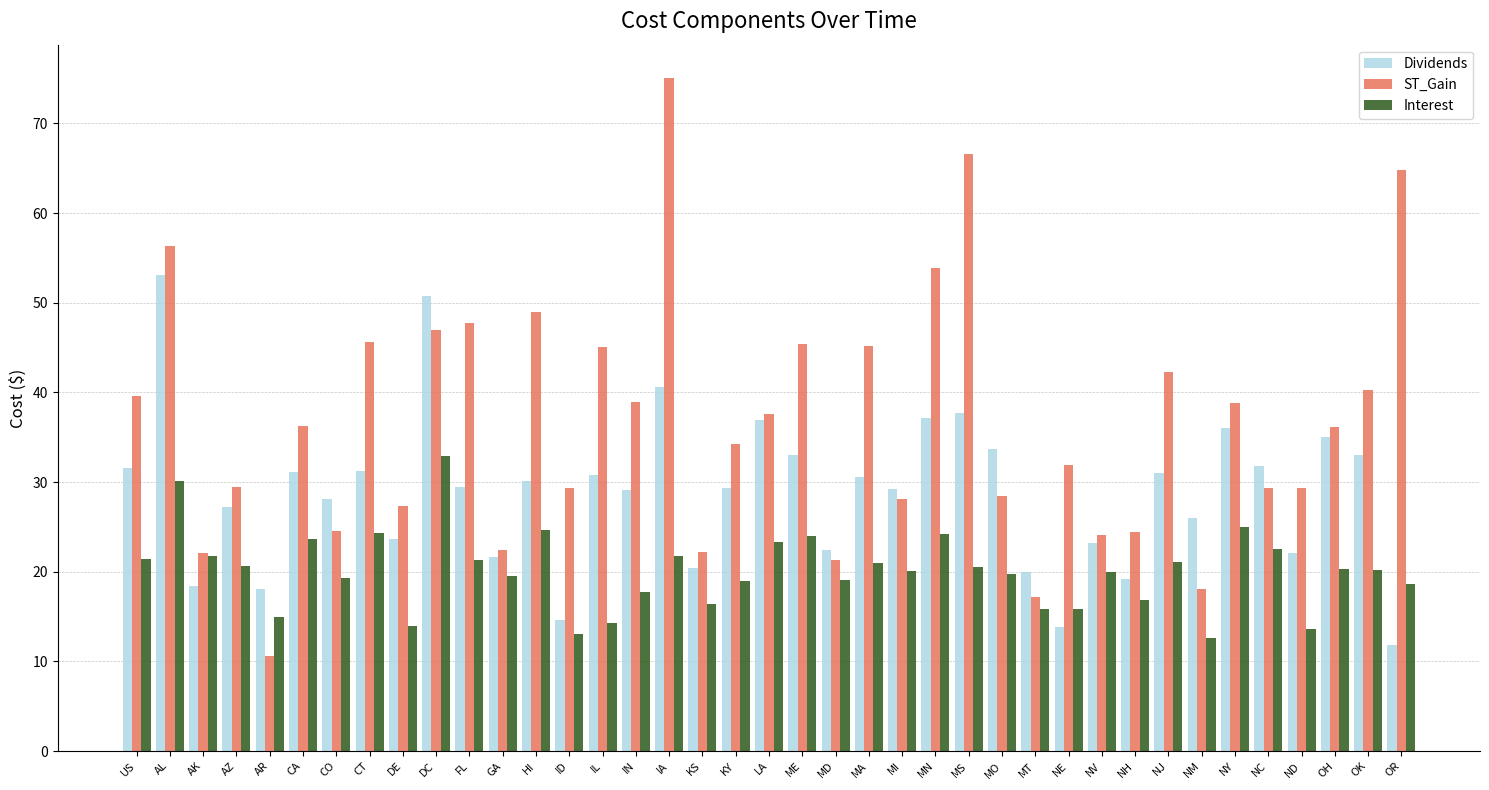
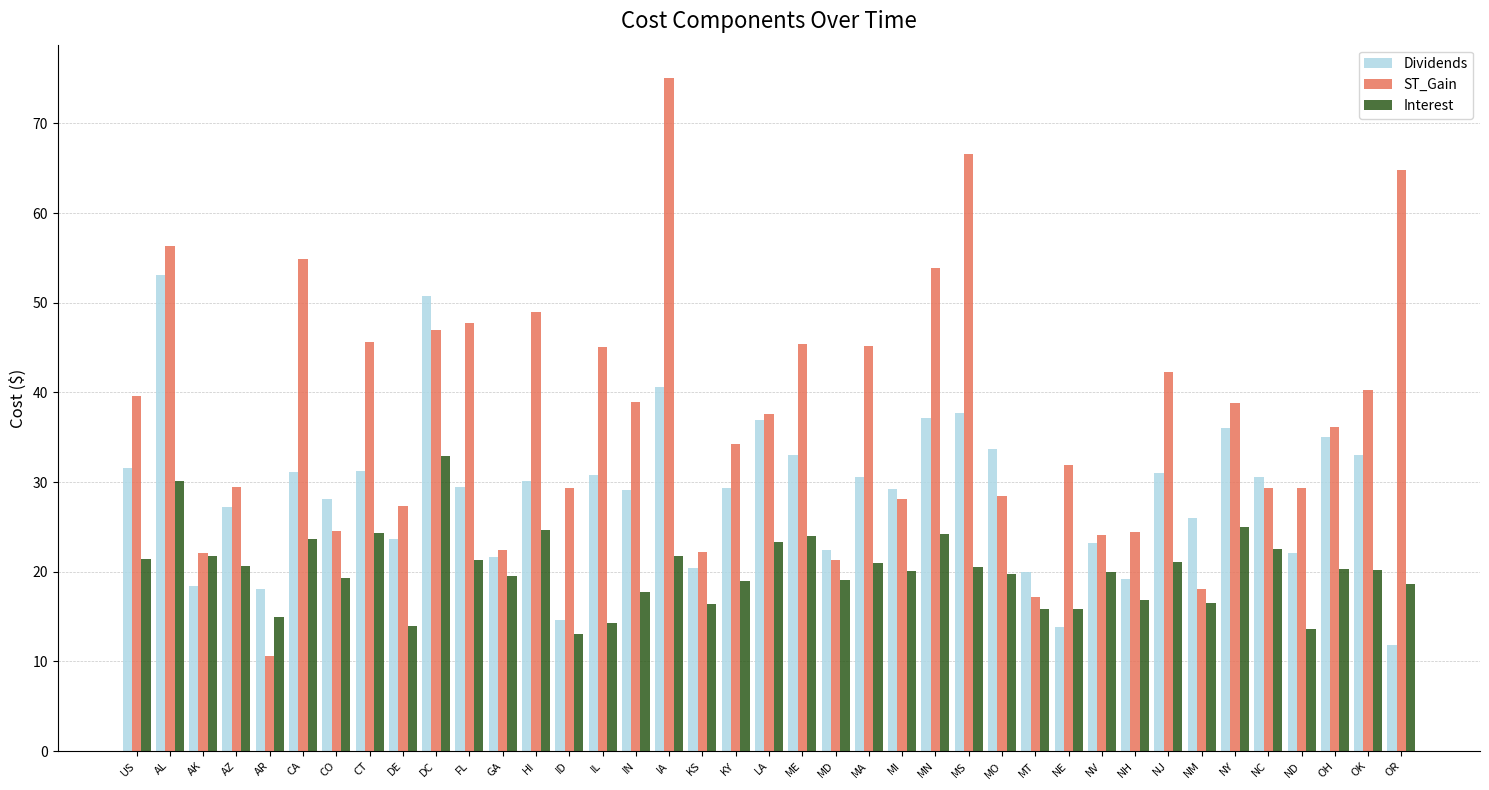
ST_Gain, CA: 36 -> 55
Interest, NM: 13 -> 16
Dividends, NC: 32 -> 31
